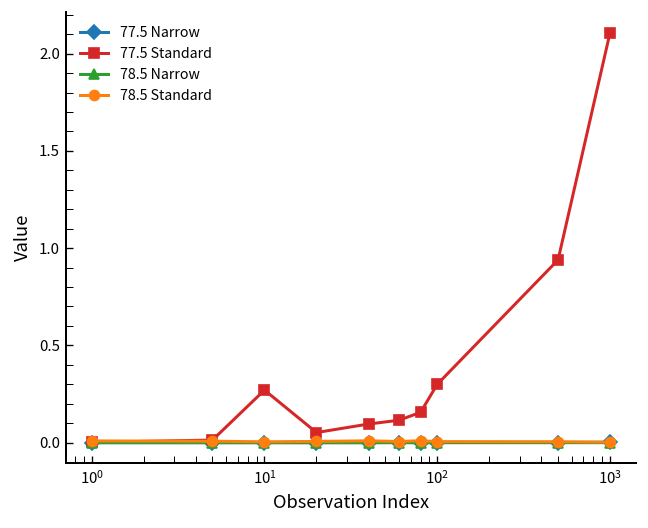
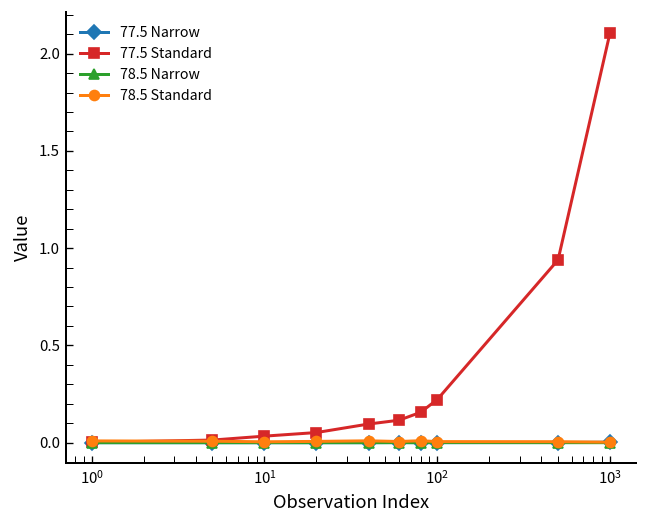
77.5 Standard, 10^1: 0.27 -> 0.03
77.5 Standard, 10^2: 0.30 -> 0.22
